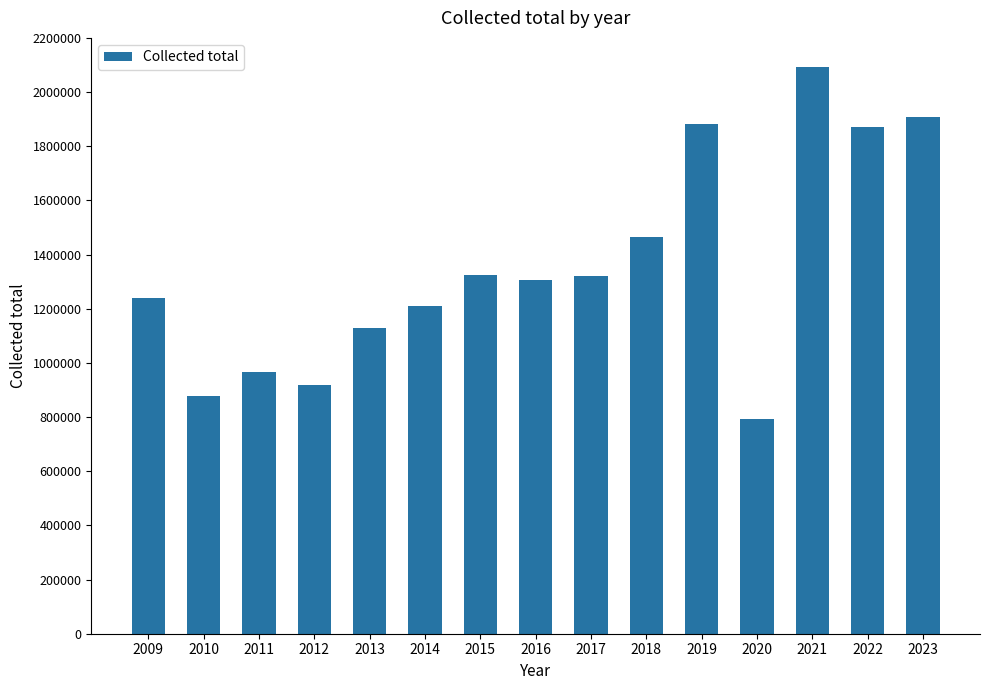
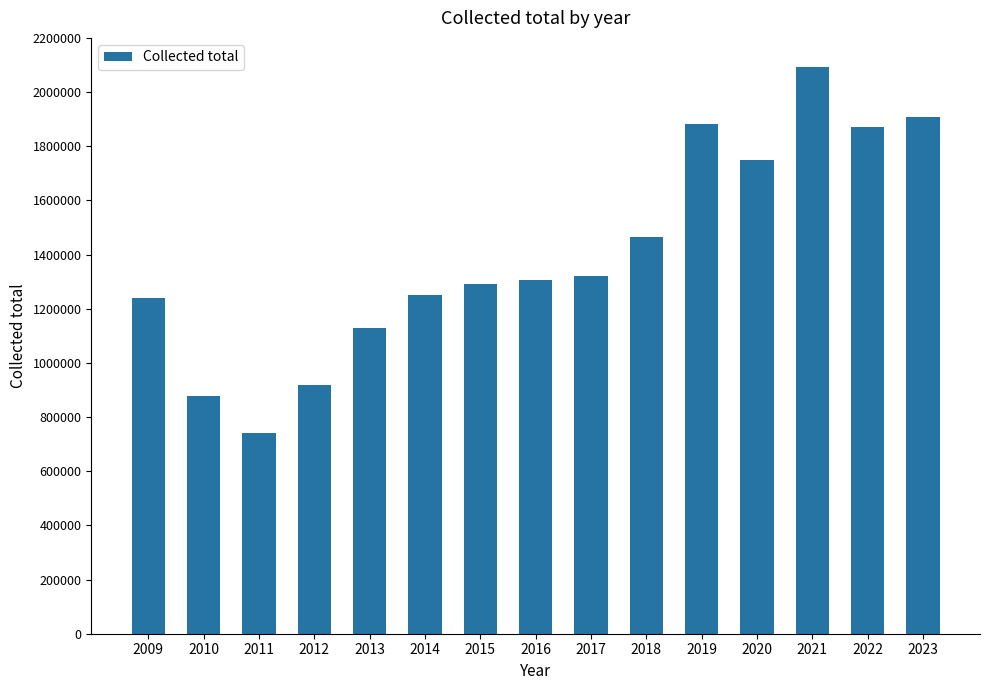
2011: 970000 -> 740000
2014: 1210000 -> 1250000
2015: 1330000 -> 1290000
2020: 790000 -> 1750000
